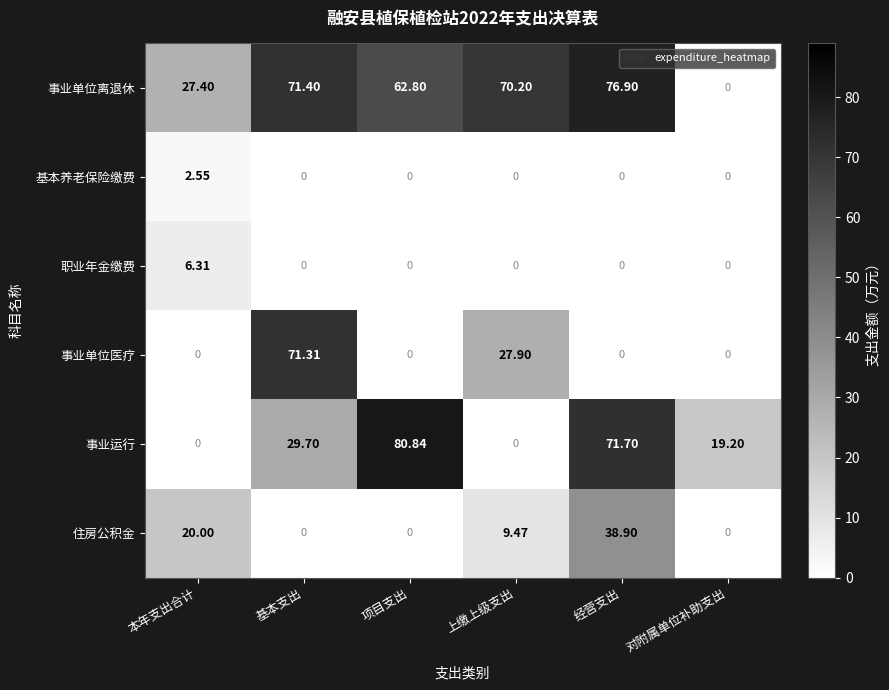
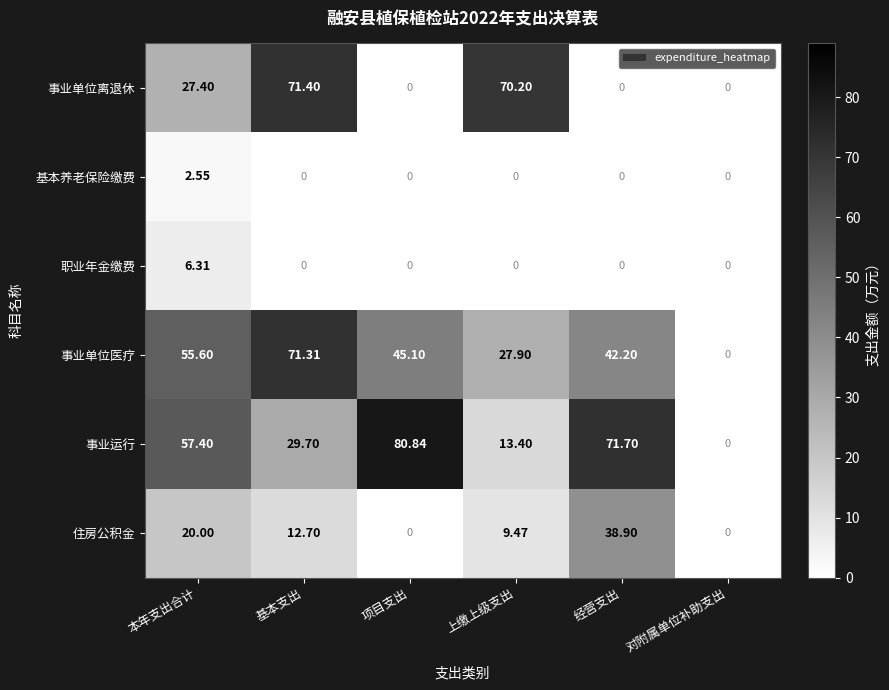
事业单位离退休, 项目支出: 62.80 -> 0
事业单位离退休, 经营支出: 76.90 -> 0
事业单位医疗, 本年支出合计: 0 -> 55.60
事业单位医疗, 项目支出: 0 -> 45.10
事业单位医疗, 经营支出: 0 -> 42.20
事业运行, 本年支出合计: 0 -> 57.40
事业运行, 上缴上级支出: 0 -> 13.40
事业运行, 对附属单位补助支出: 19.20 -> 0
住房公积金, 基本支出: 0 -> 12.70
